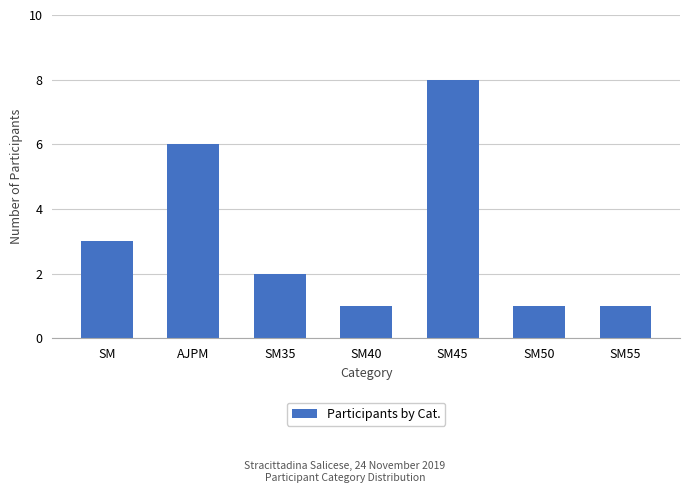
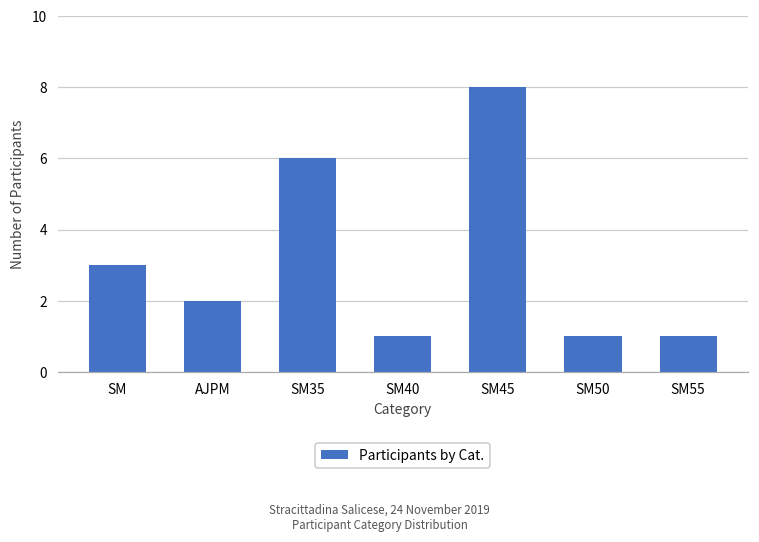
AJPM: 6 -> 2
SM35: 2 -> 6
